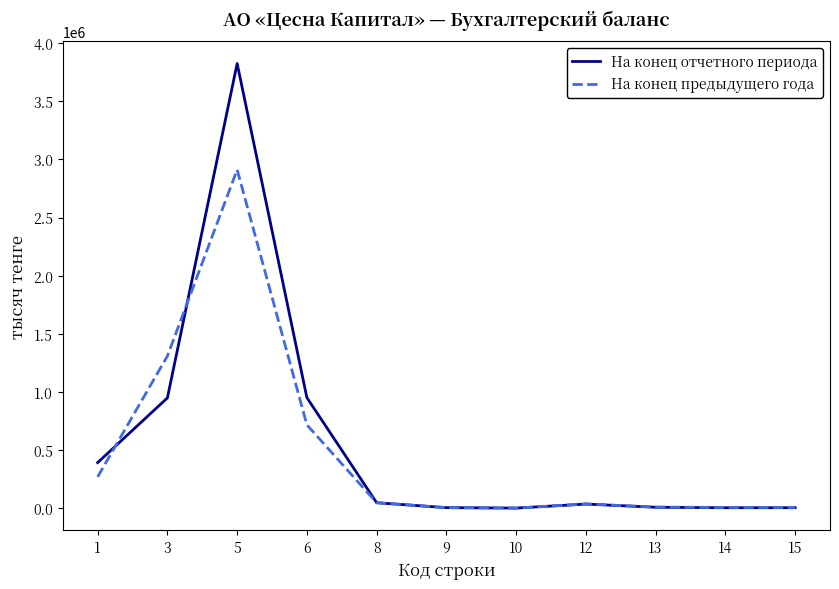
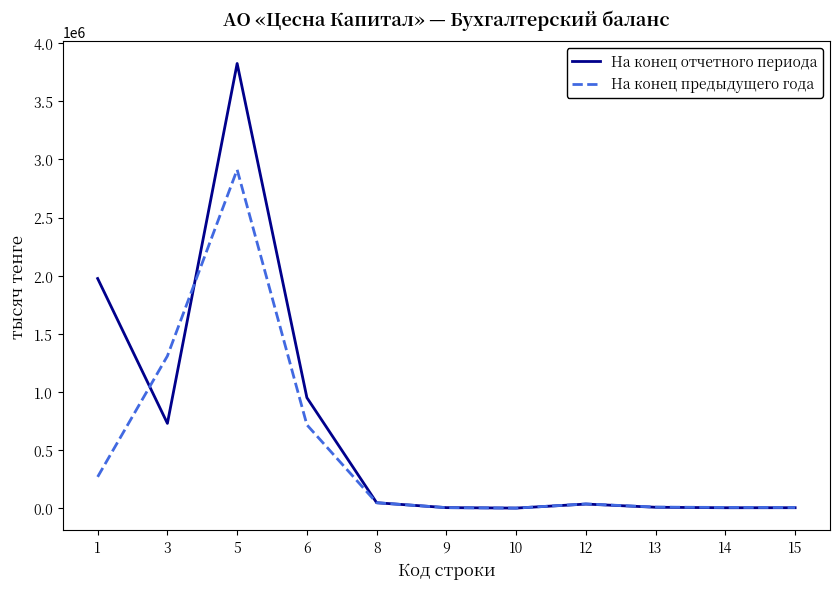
На конец отчетного периода, 1: 390000 -> 1980000
На конец отчетного периода, 3: 950000 -> 730000
